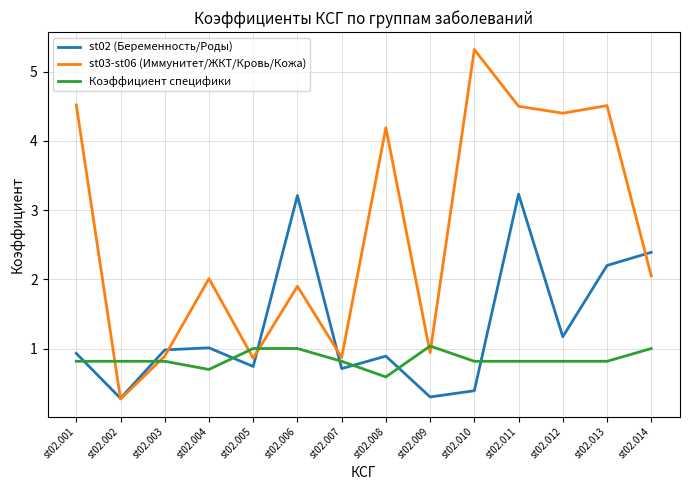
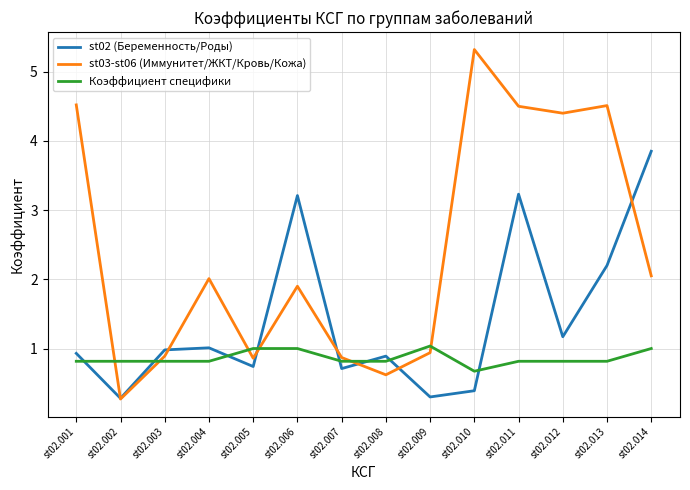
Коэффициент специфики, st02.004: 0.7 -> 0.8
st03-st06 (Иммунитет/ЖКТ/Кровь/Кожа), st02.008: 4.2 -> 0.6
Коэффициент специфики, st02.008: 0.6 -> 0.8
Коэффициент специфики, st02.010: 0.8 -> 0.7
st02 (Беременность/Роды), st02.014: 2.4 -> 3.9
